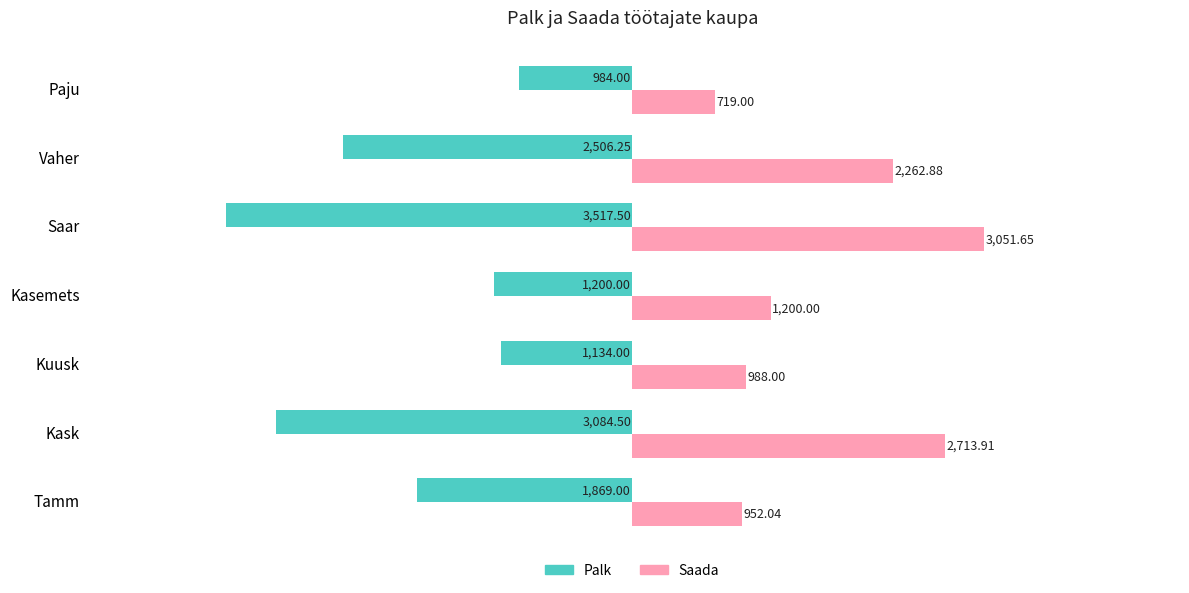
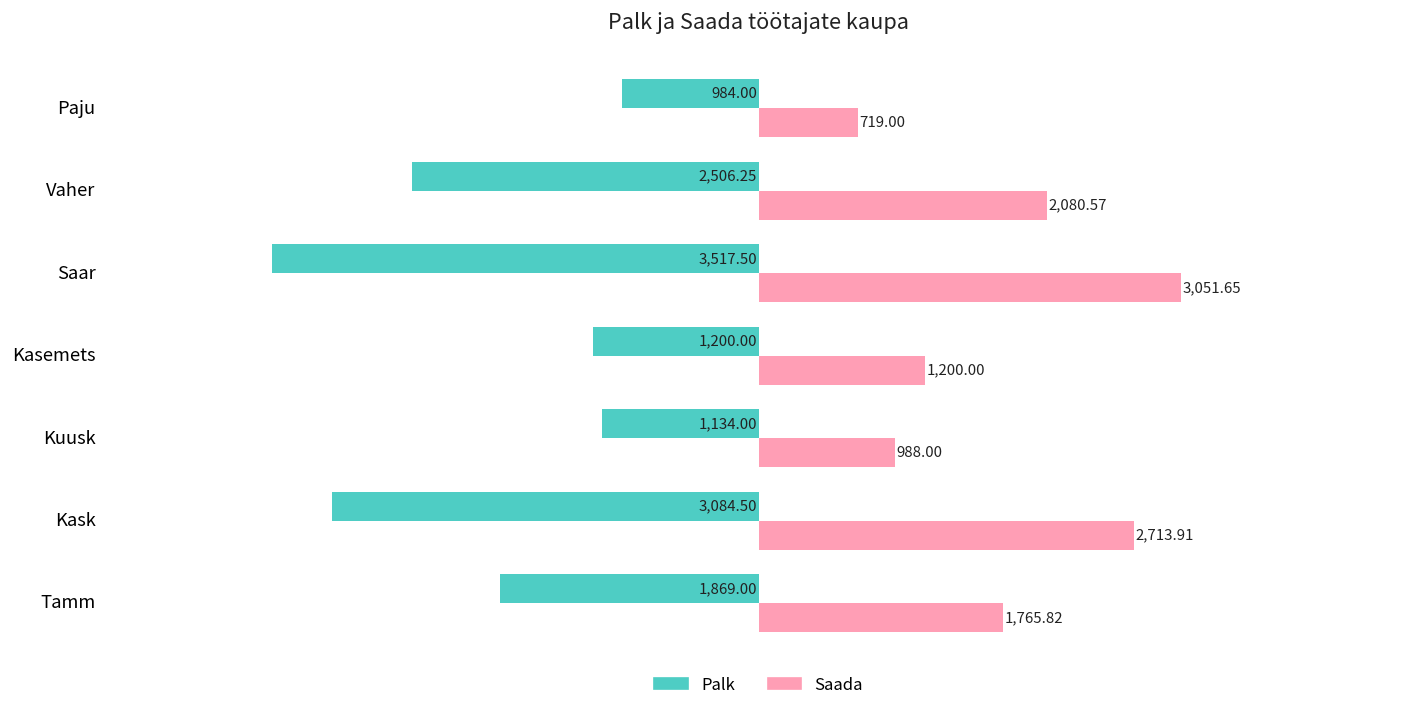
Saada, Vaher: 2,262.88 -> 2,080.57
Saada, Tamm: 952.04 -> 1,765.82
